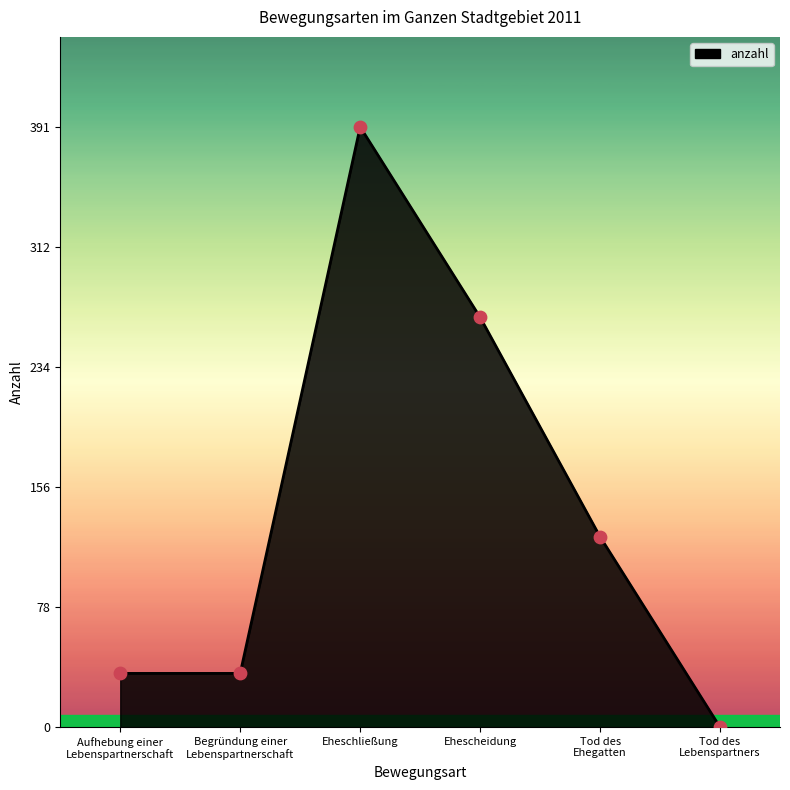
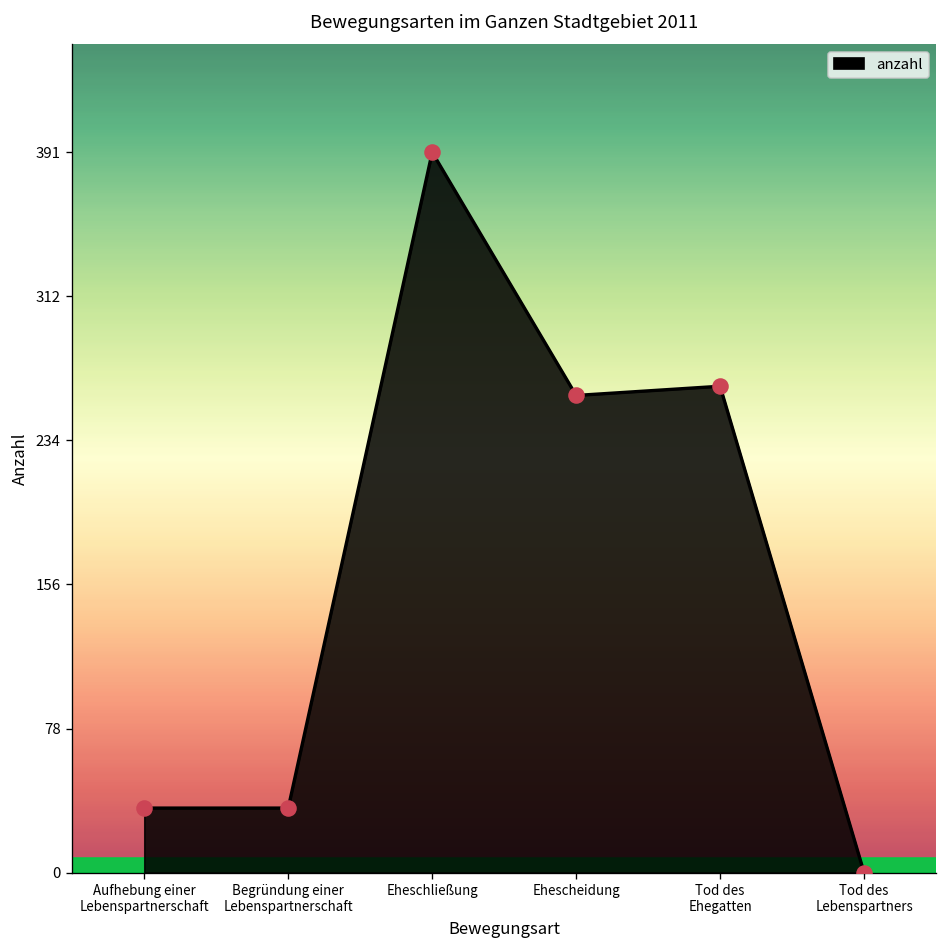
Ehescheidung: 267 -> 259
Tod des Ehegatten: 124 -> 264
